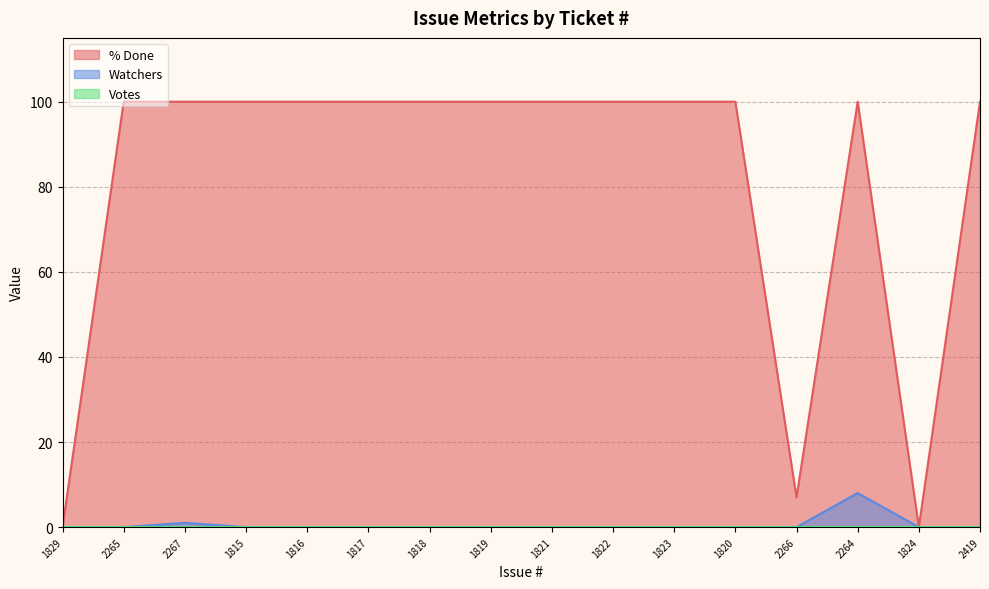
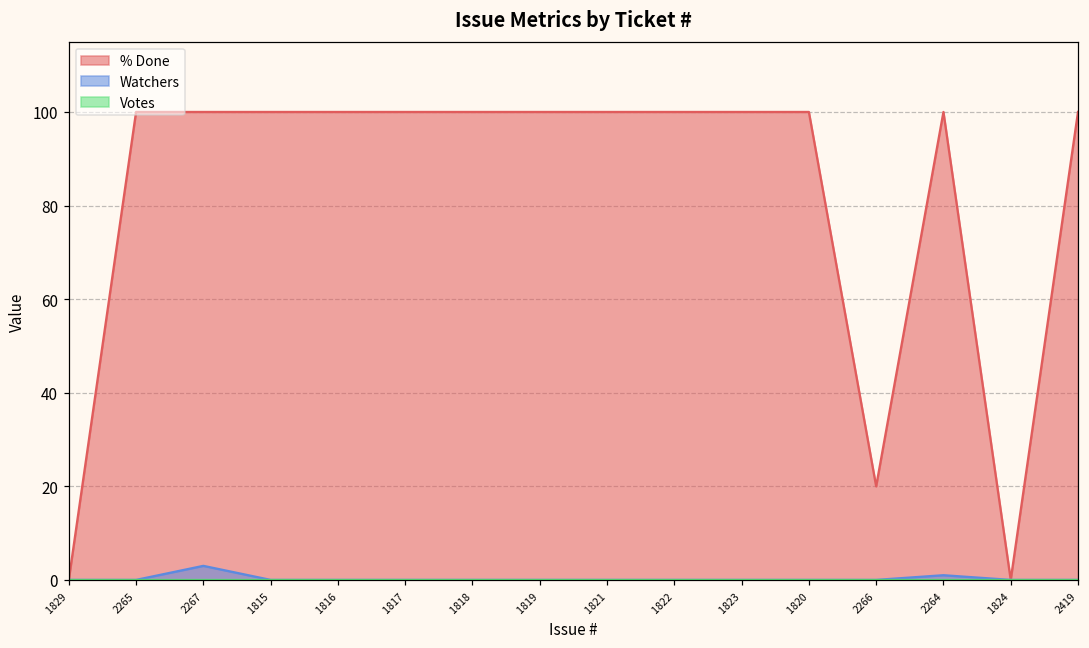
Watchers, 2267: 1 -> 3
% Done, 2266: 7 -> 20
Watchers, 2264: 8 -> 1
